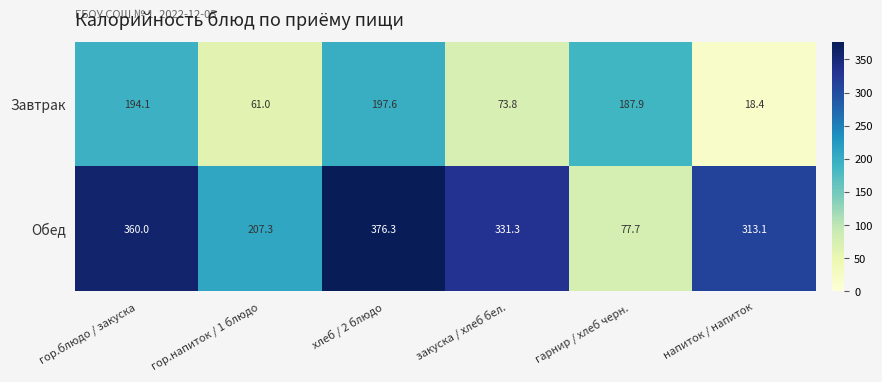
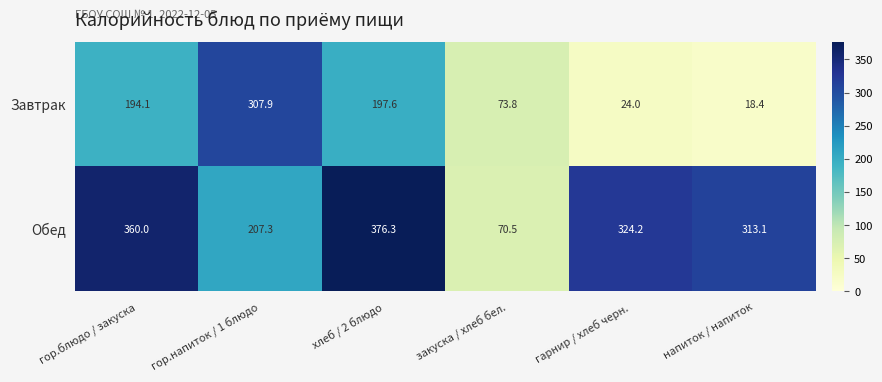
Завтрак, гор.напиток / 1 блюдо: 61.0 -> 307.9
Завтрак, гарнир / хлеб черн.: 187.9 -> 24.0
Обед, закуска / хлеб бел.: 331.3 -> 70.5
Обед, гарнир / хлеб черн.: 77.7 -> 324.2
